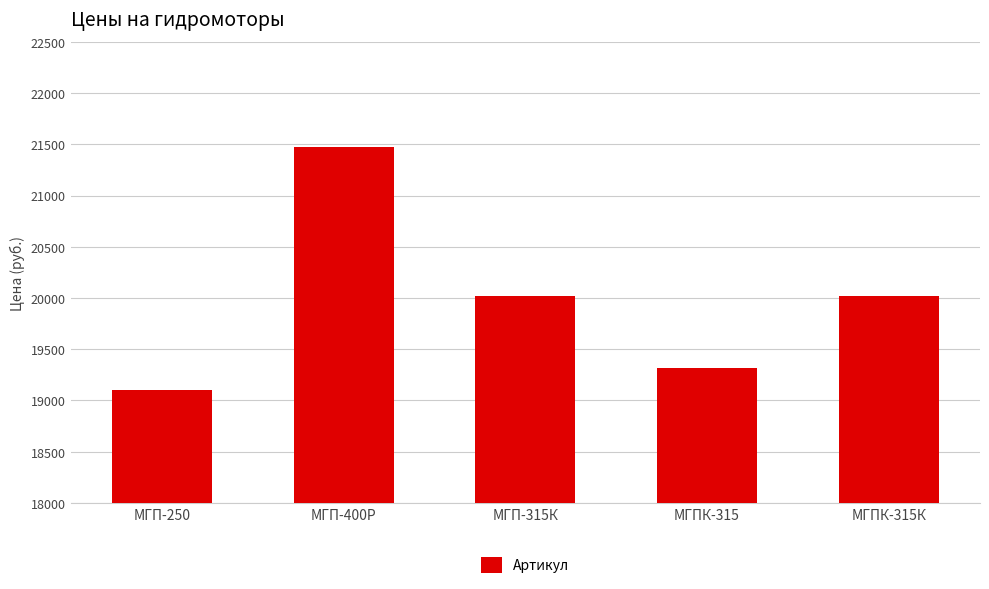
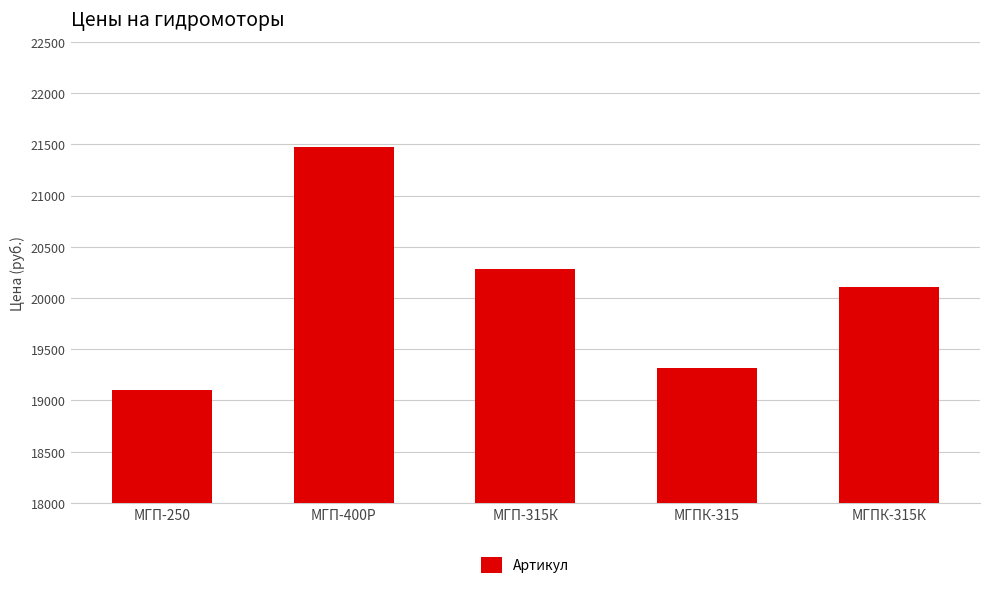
МГП-315К: 20020 -> 20280
МГПК-315К: 20020 -> 20110
